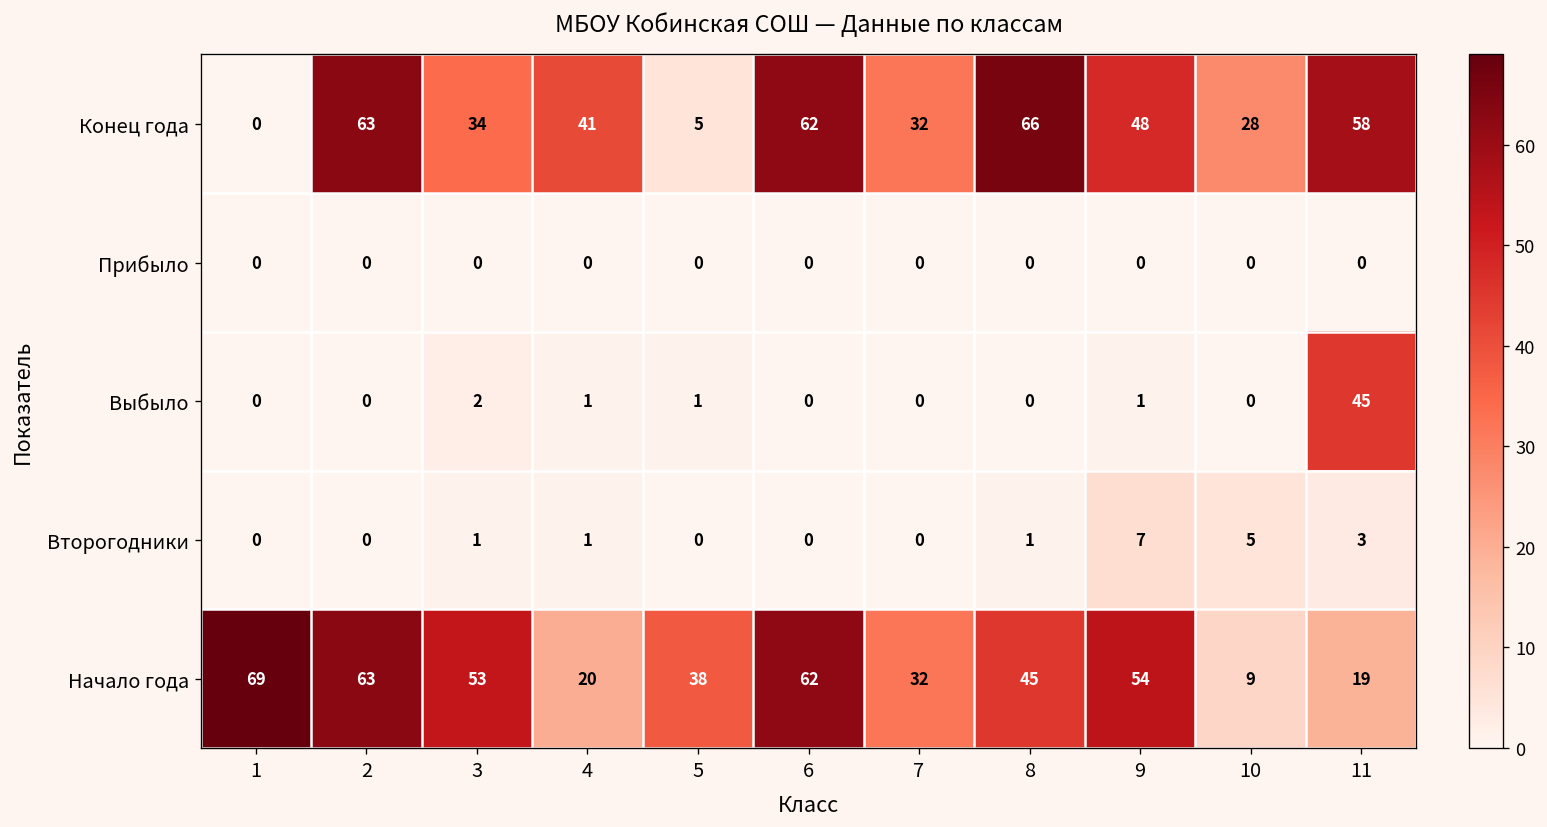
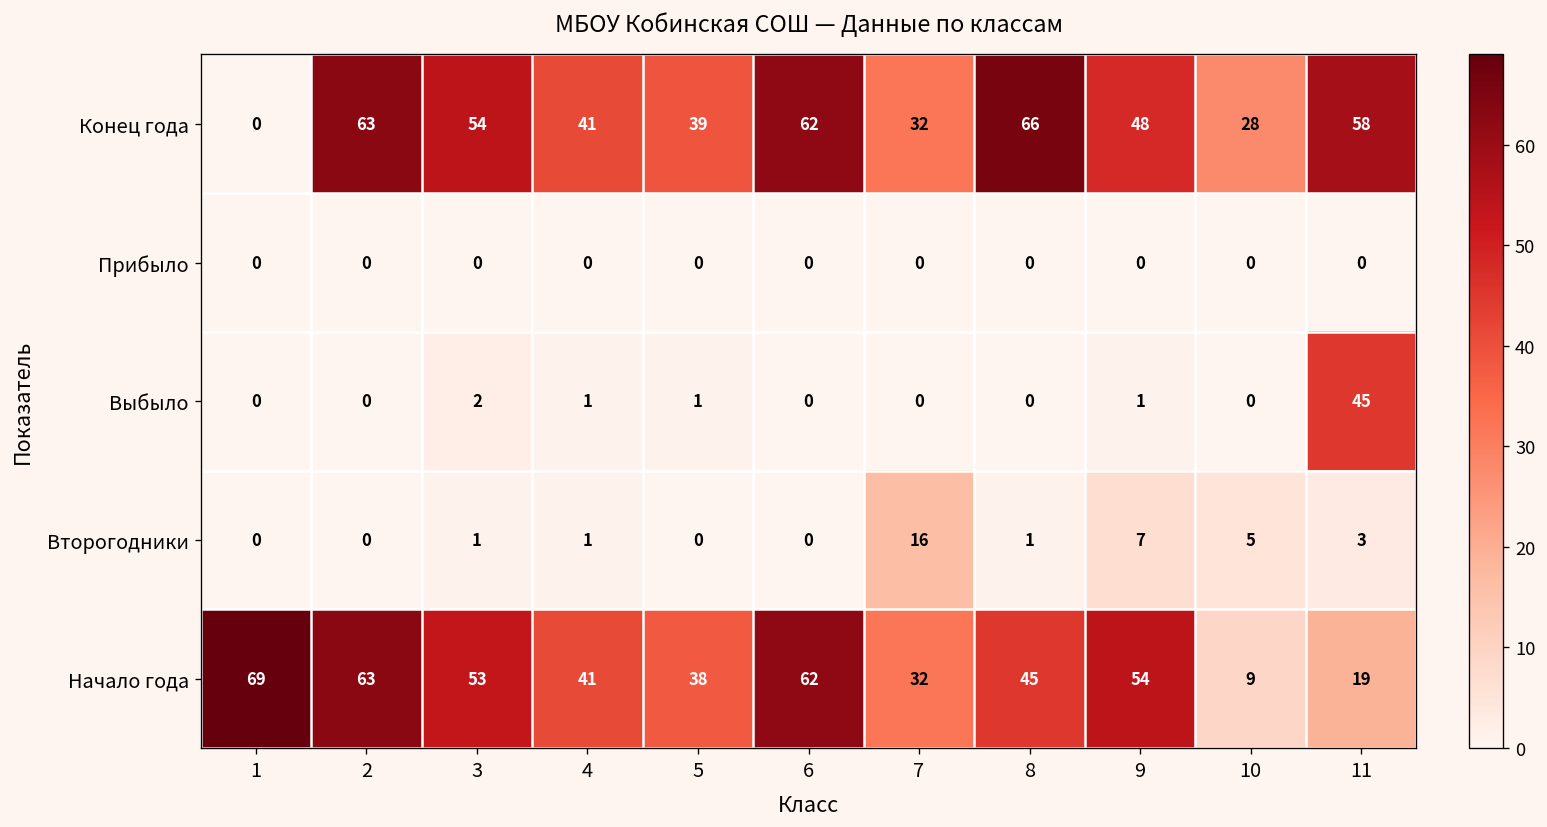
Конец года, 3: 34 -> 54
Конец года, 5: 5 -> 39
Второгодники, 7: 0 -> 16
Начало года, 4: 20 -> 41
